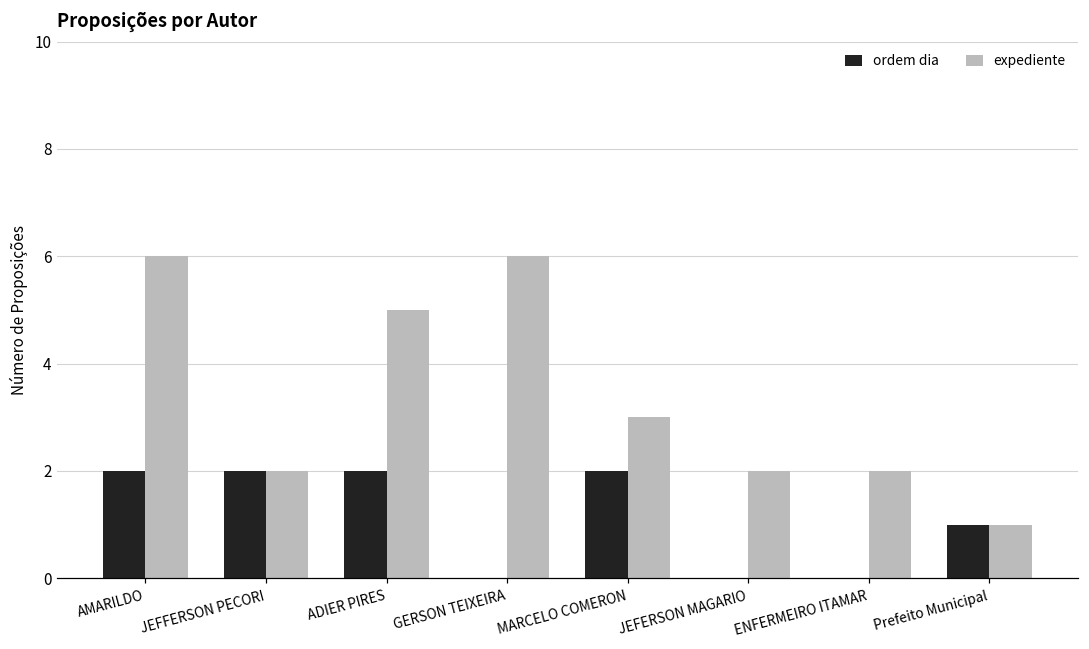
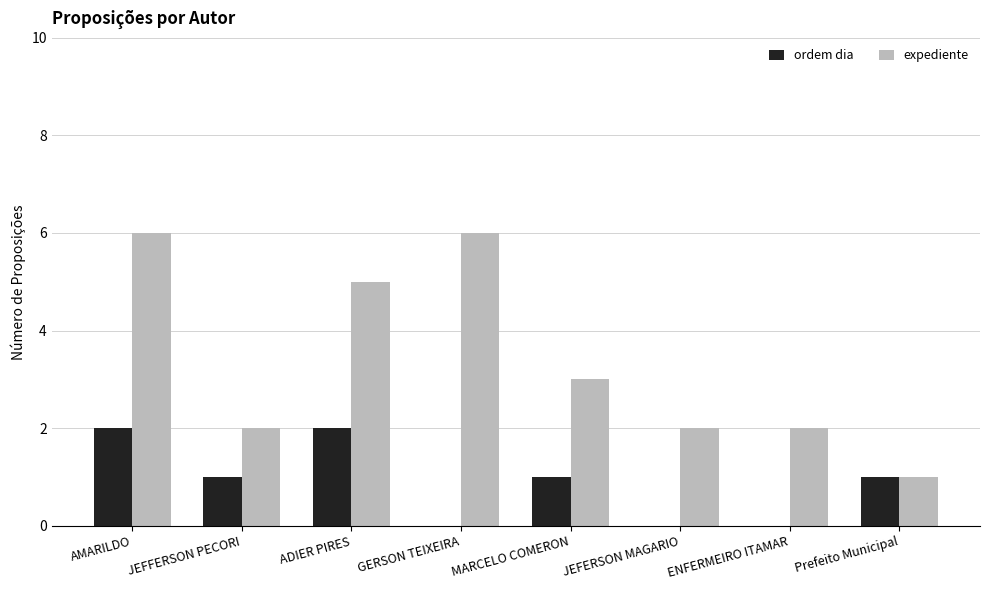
ordem dia, JEFFERSON PECORI: 2 -> 1
ordem dia, MARCELO COMERON: 2 -> 1
